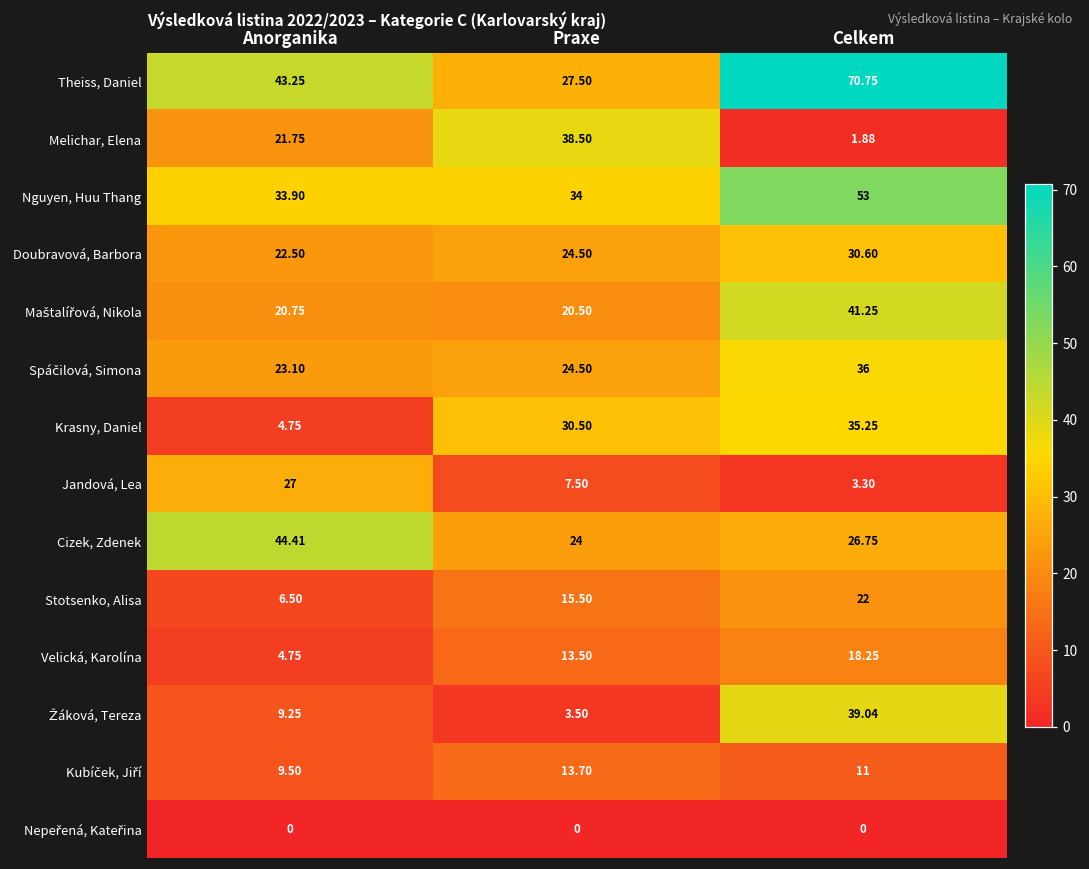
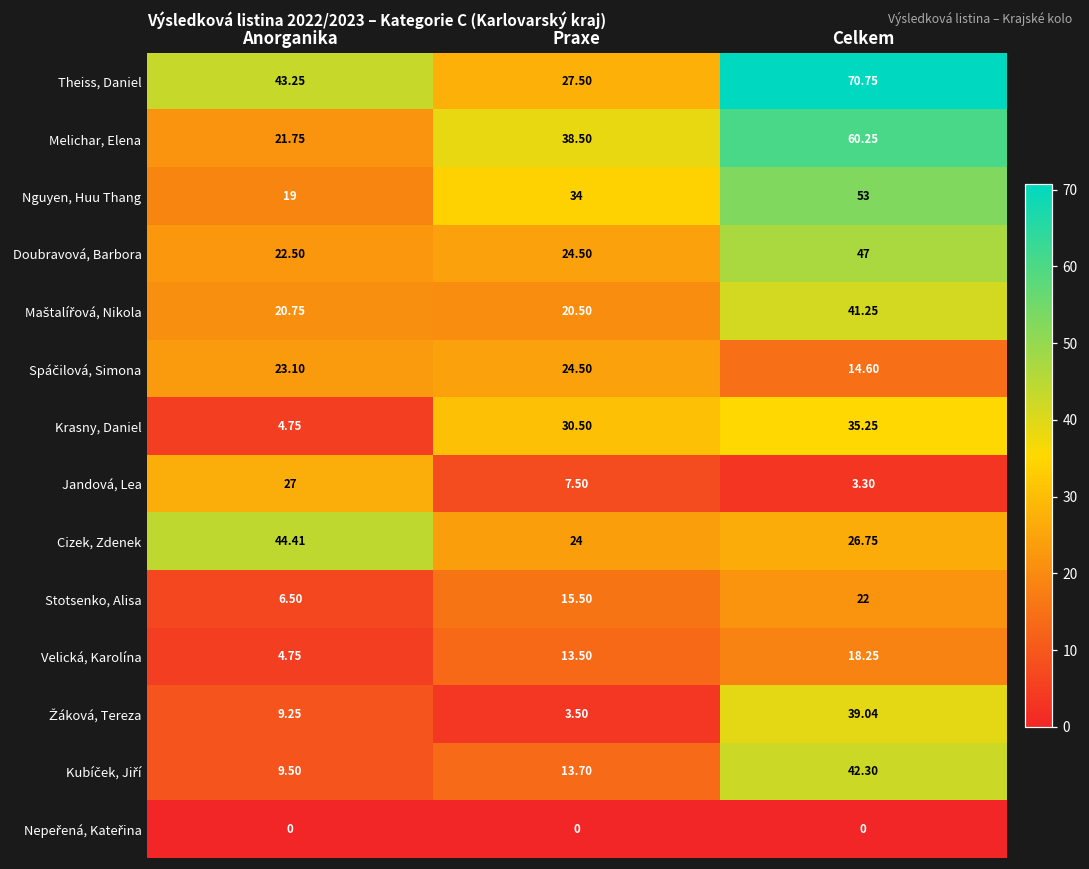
Melichar, Elena, Celkem: 1.88 -> 60.25
Nguyen, Huu Thang, Anorganika: 33.90 -> 19
Doubravová, Barbora, Celkem: 30.60 -> 47
Spáčilová, Simona, Celkem: 36 -> 14.60
Kubíček, Jiří, Celkem: 11 -> 42.30
